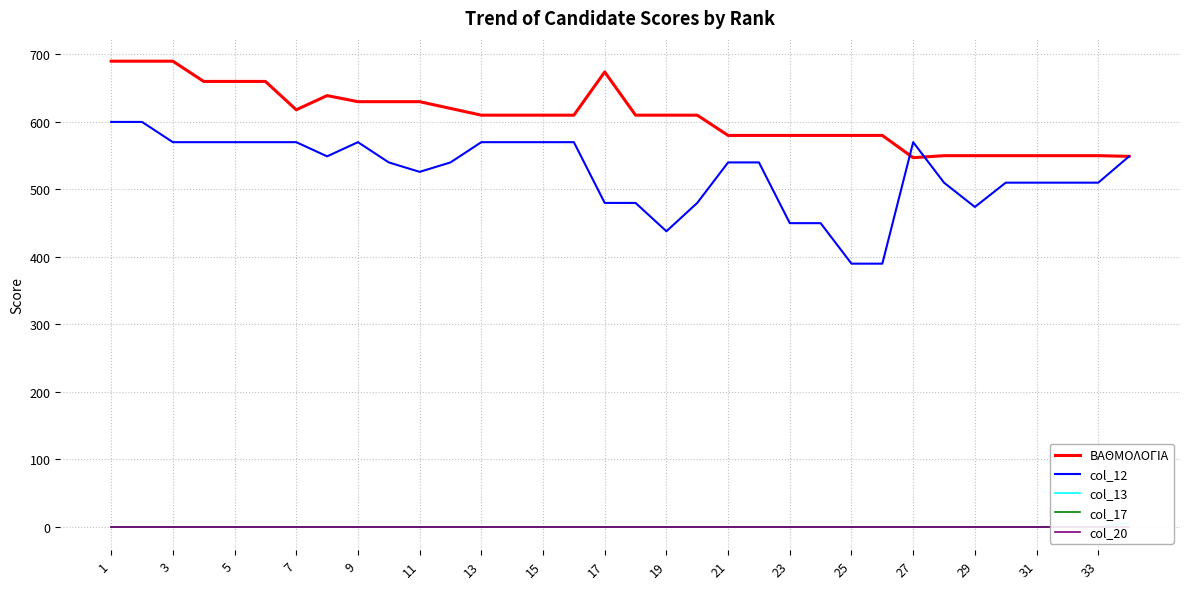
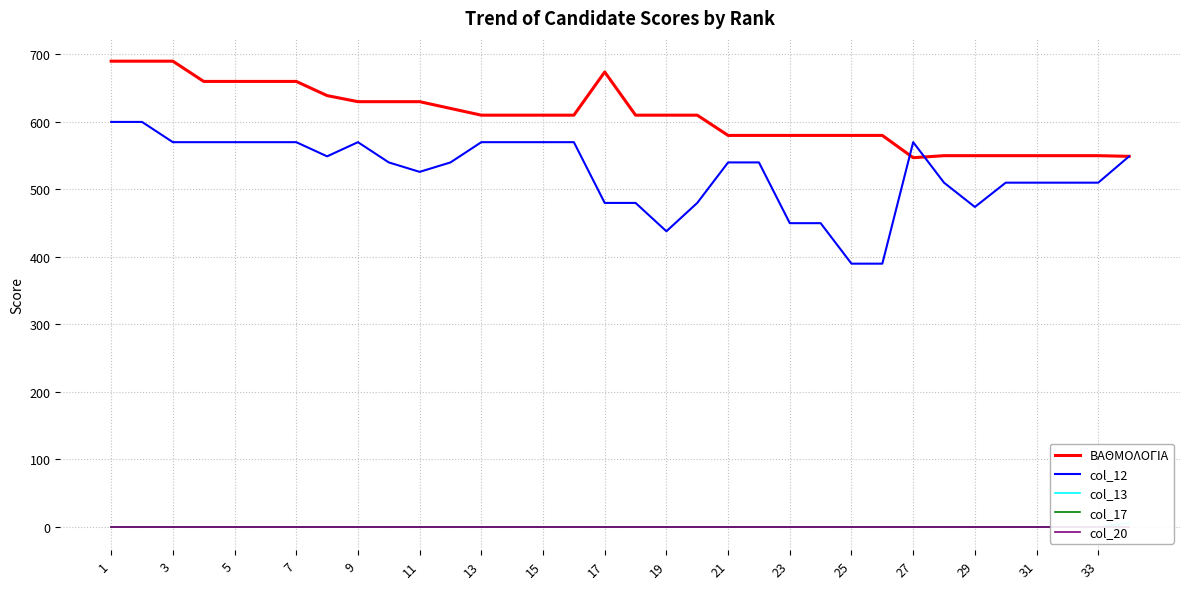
ΒΑΘΜΟΛΟΓΙΑ, 7: 620 -> 660
